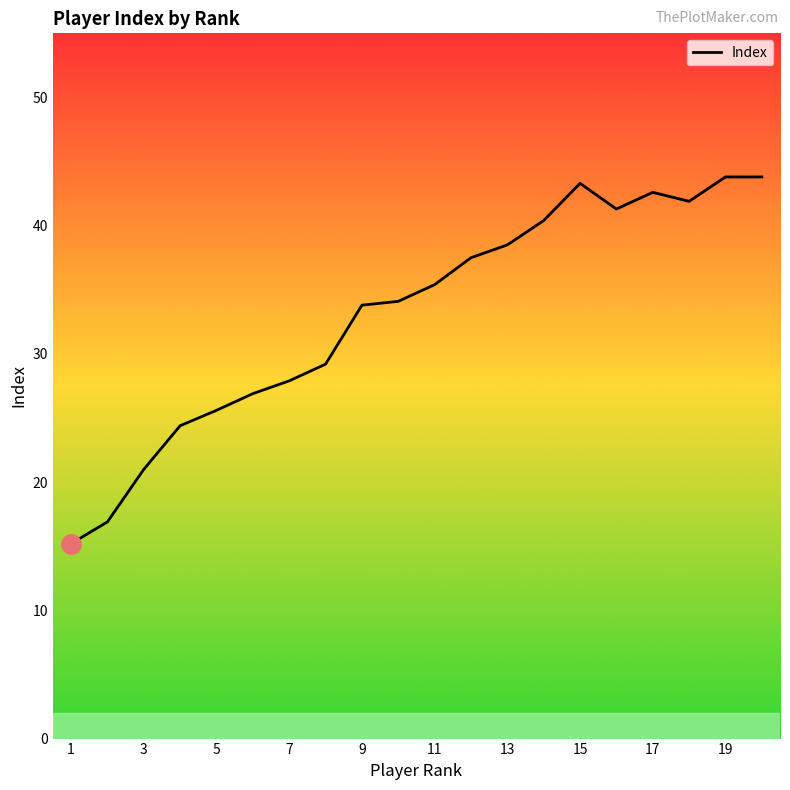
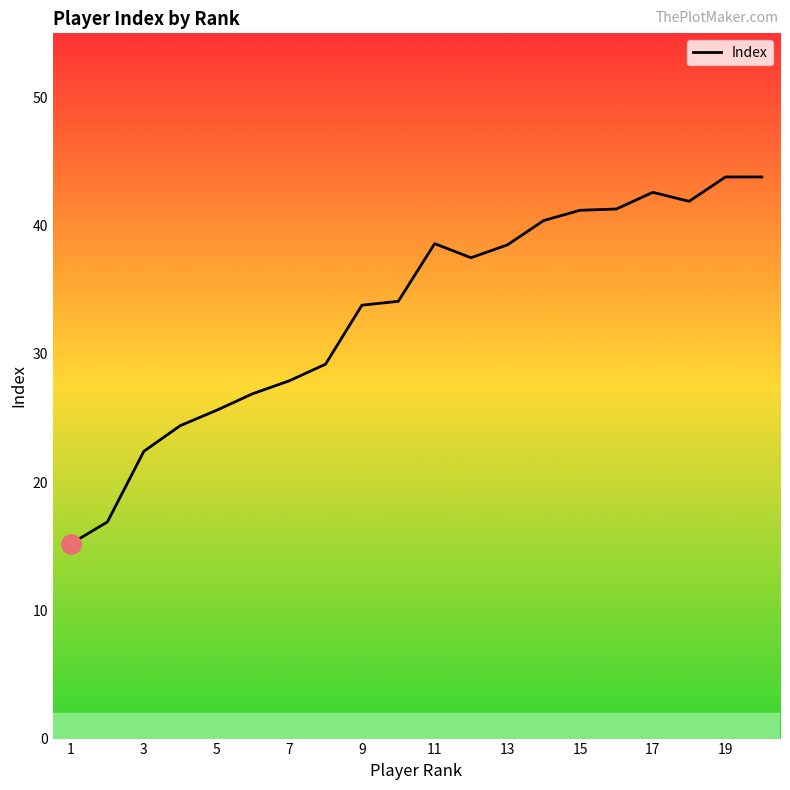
Index, 3: 21.0 -> 22.4
Index, 11: 35.4 -> 38.6
Index, 15: 43.3 -> 41.2
